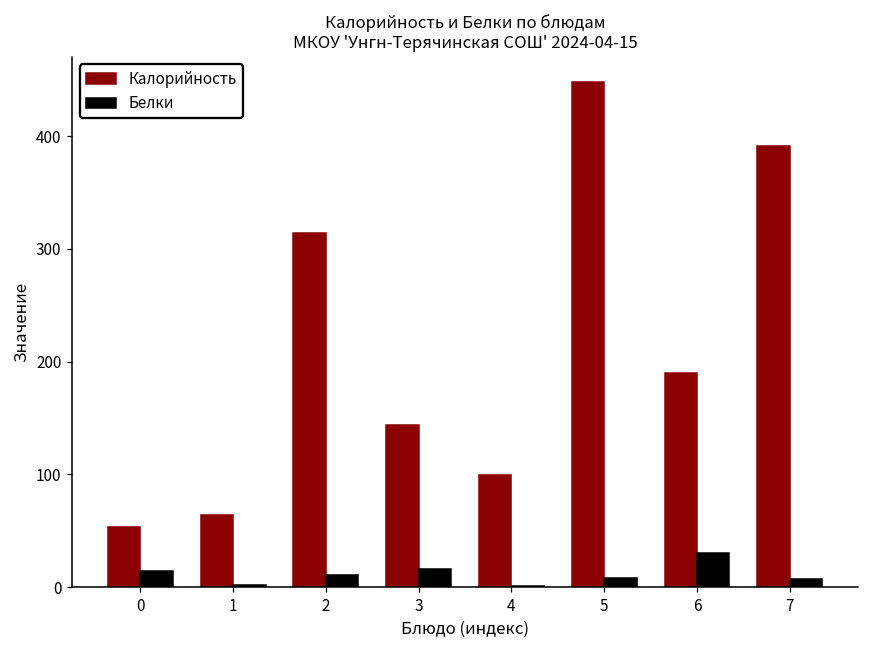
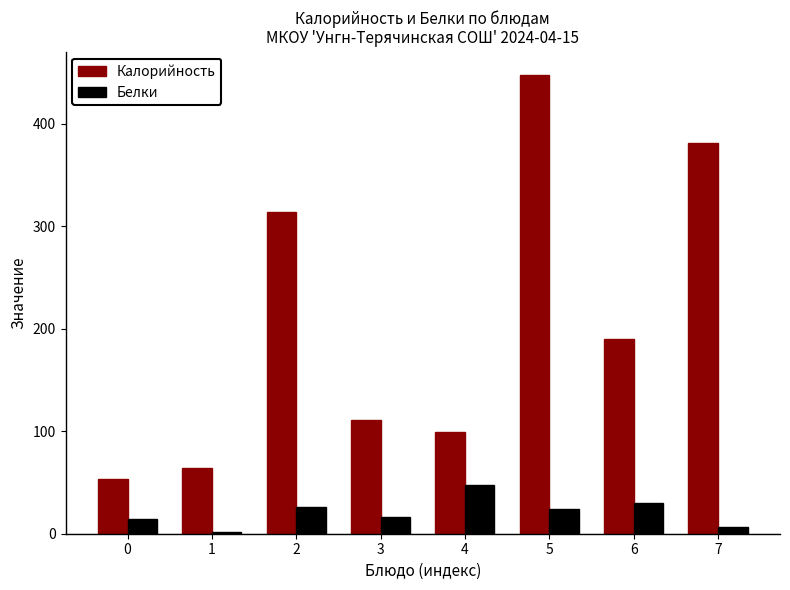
Белки, 2: 11 -> 26
Калорийность, 3: 144 -> 111
Белки, 4: 1 -> 48
Белки, 5: 8 -> 24
Калорийность, 7: 391 -> 381
